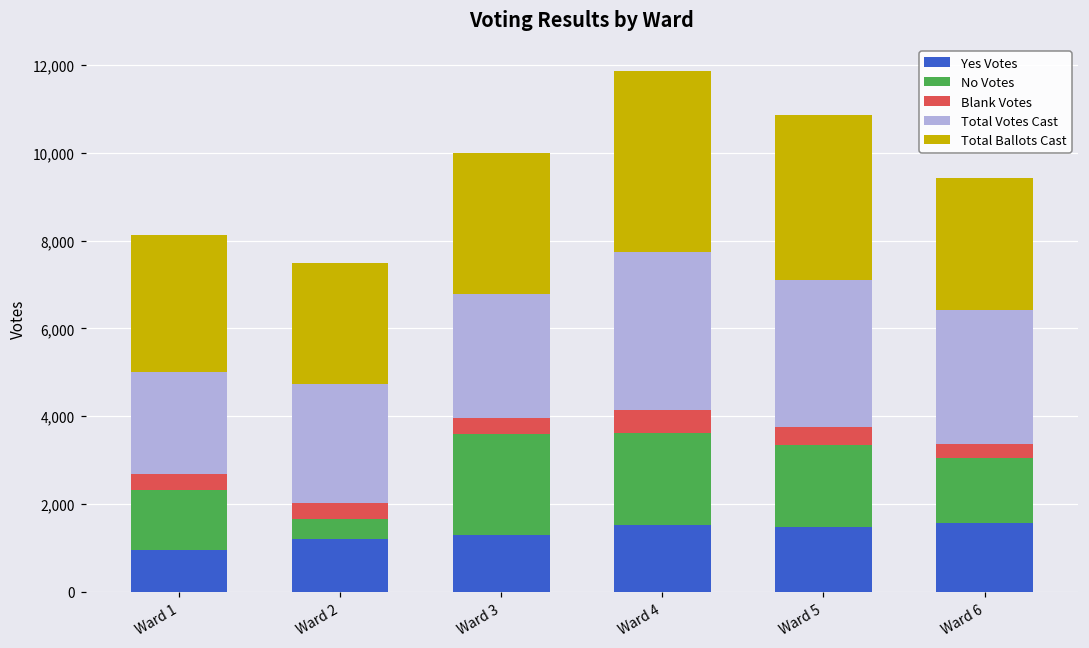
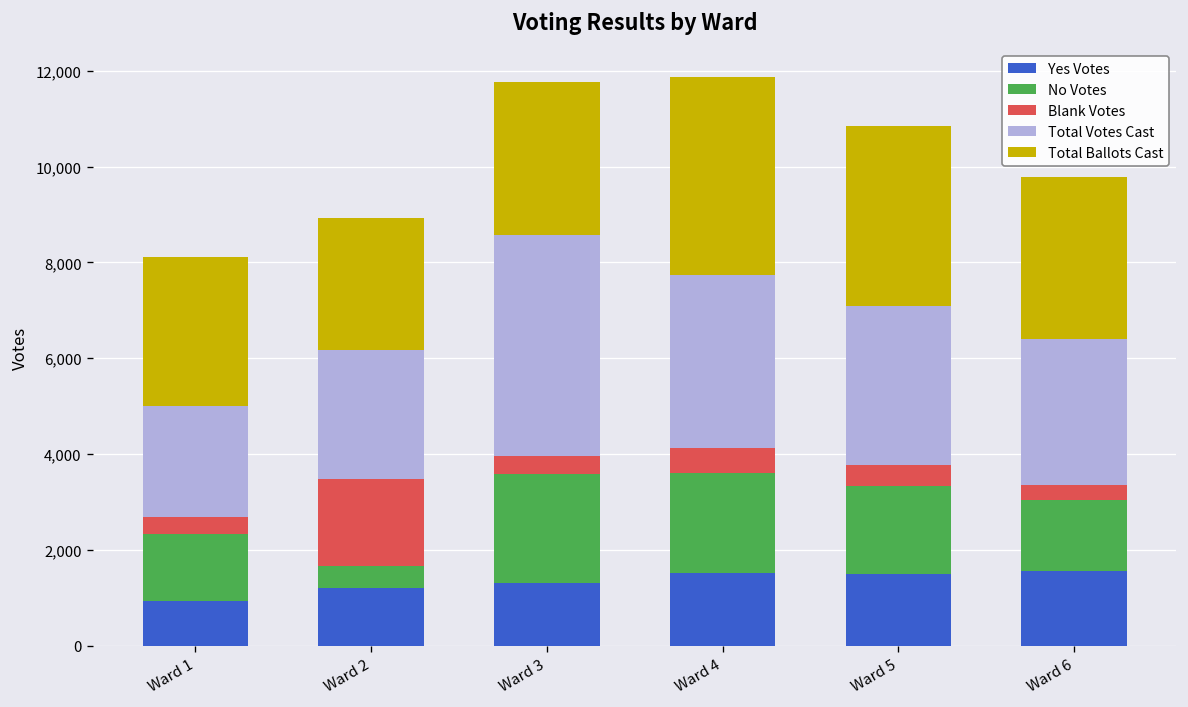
Blank Votes, Ward 2: 400 -> 1,800
Total Votes Cast, Ward 3: 2,800 -> 4,600
Total Ballots Cast, Ward 6: 3,000 -> 3,400
